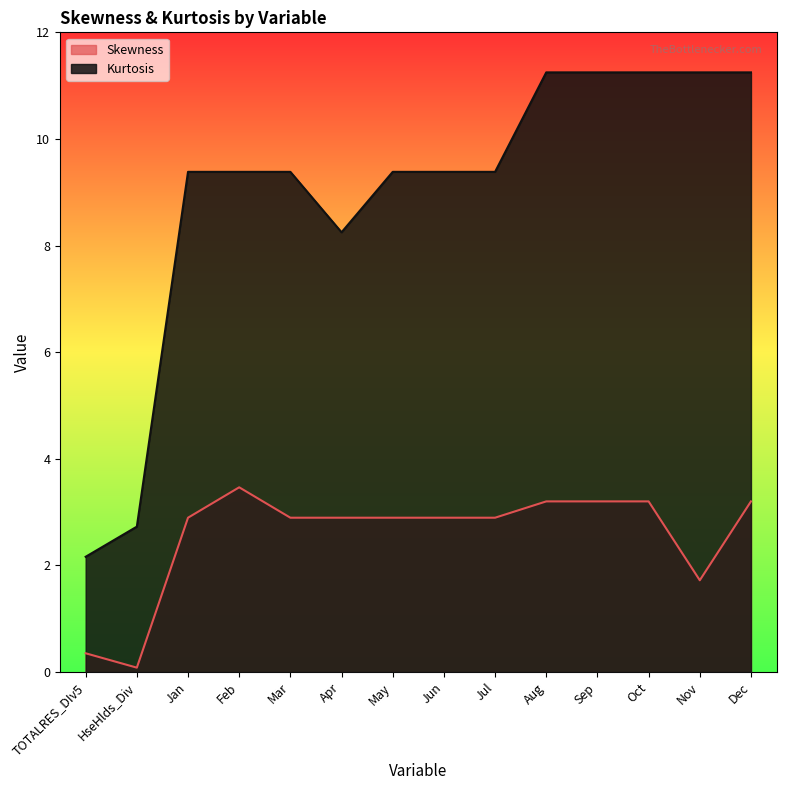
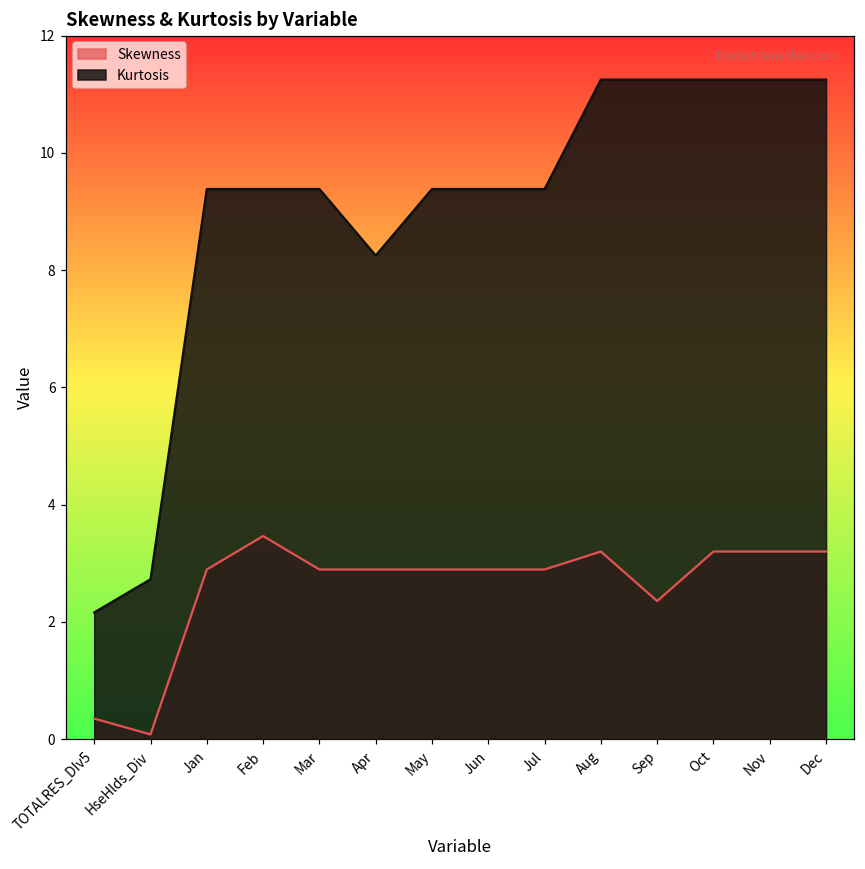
Skewness, Sep: 3.2 -> 2.4
Skewness, Nov: 1.7 -> 3.2
